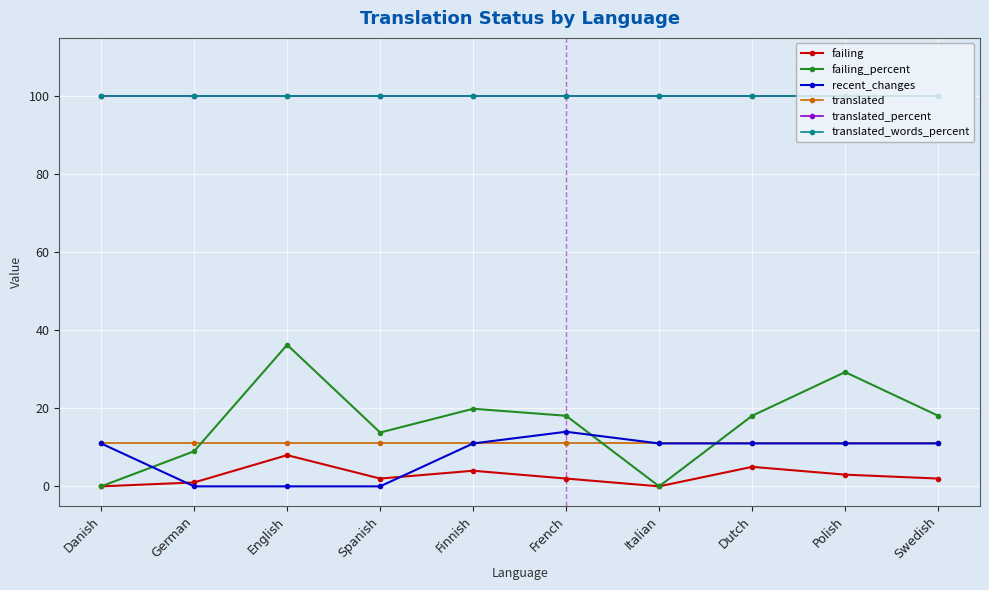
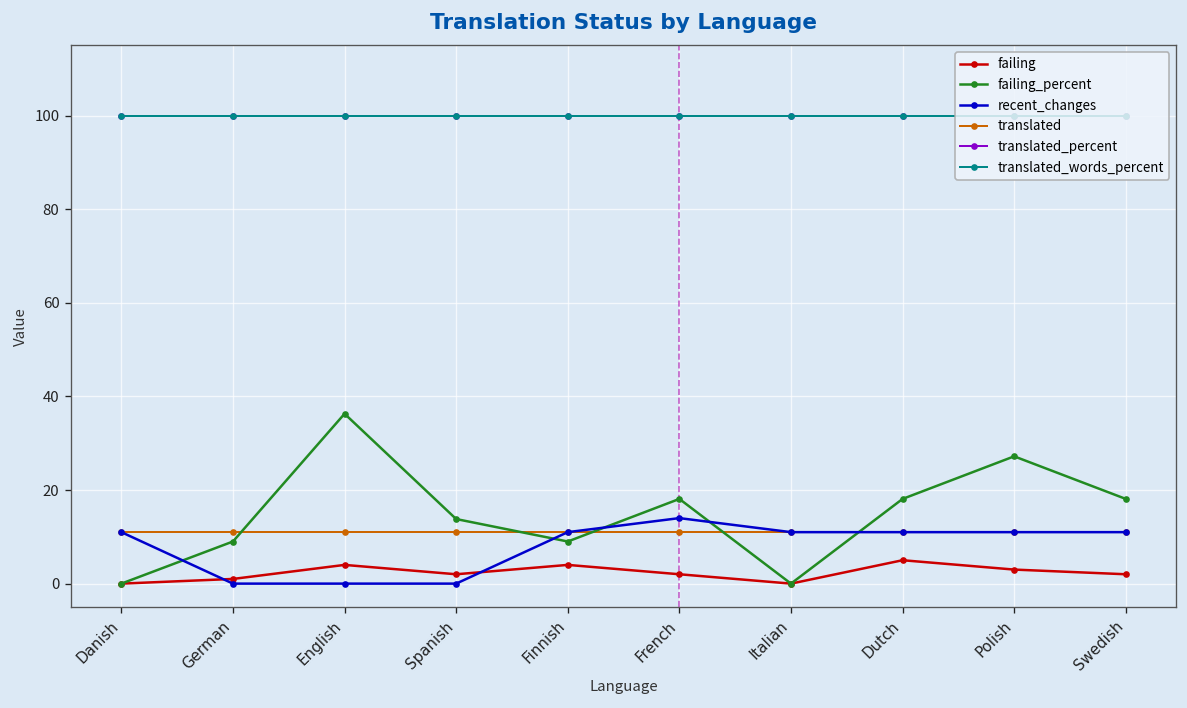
failing, English: 8 -> 4
failing_percent, Finnish: 20 -> 9
failing_percent, Polish: 29 -> 27
